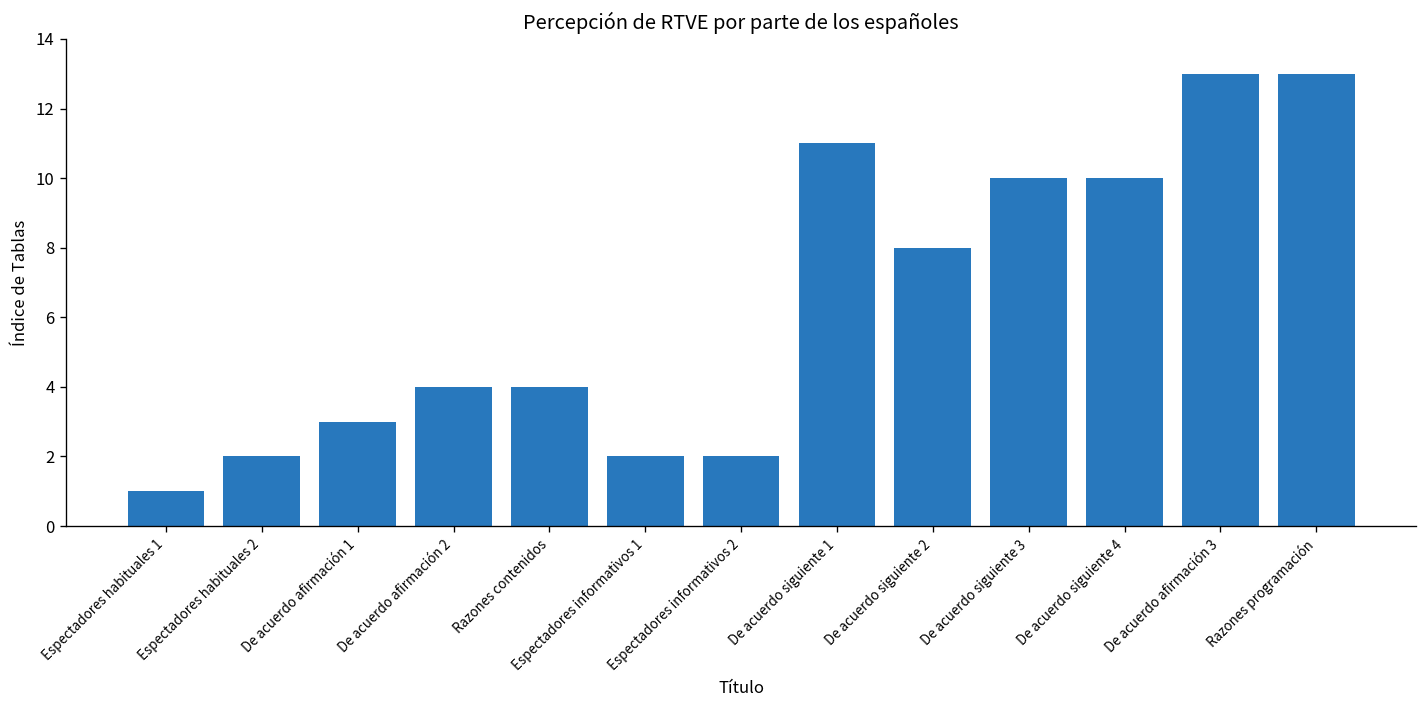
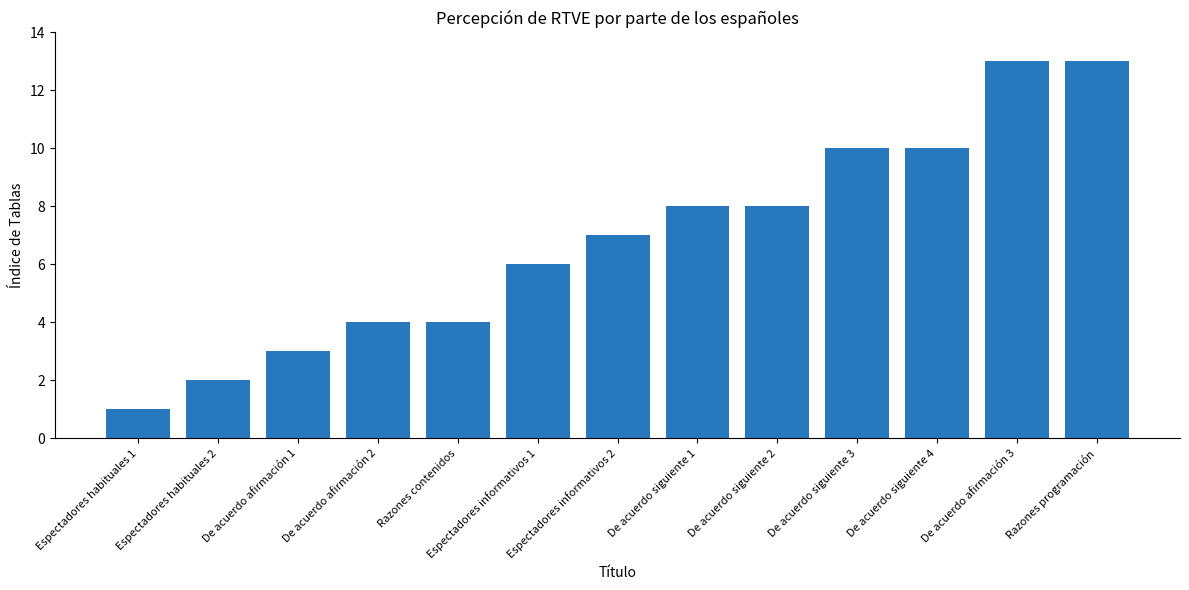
Espectadores informativos 1: 2 -> 6
Espectadores informativos 2: 2 -> 7
De acuerdo siguiente 1: 11 -> 8
